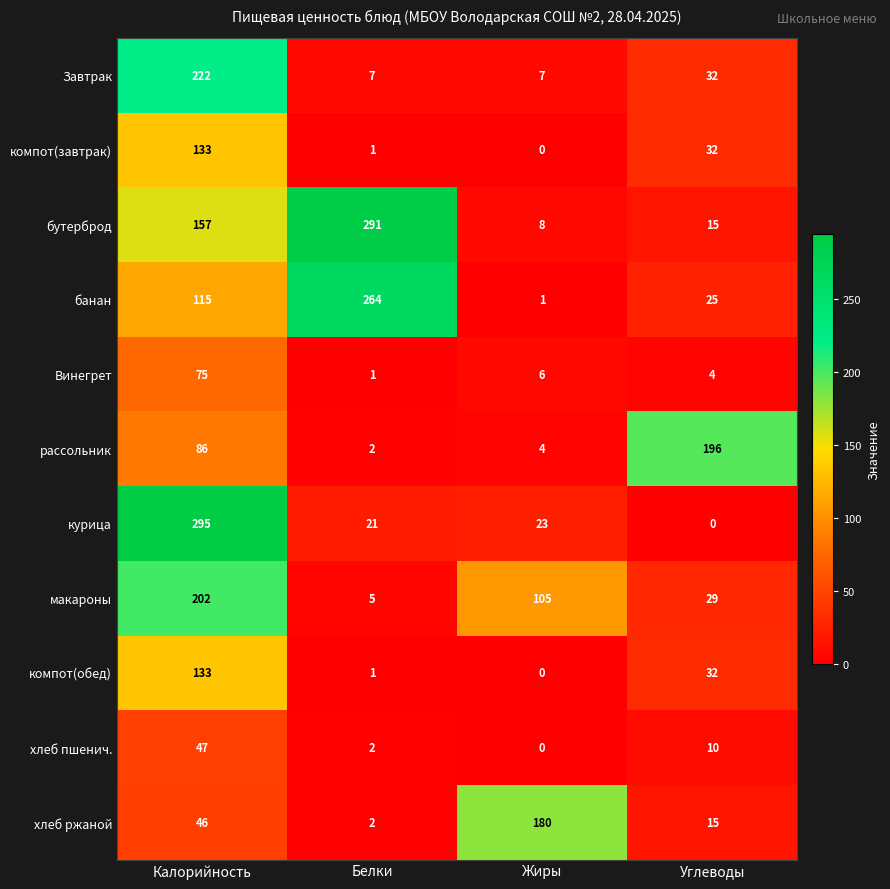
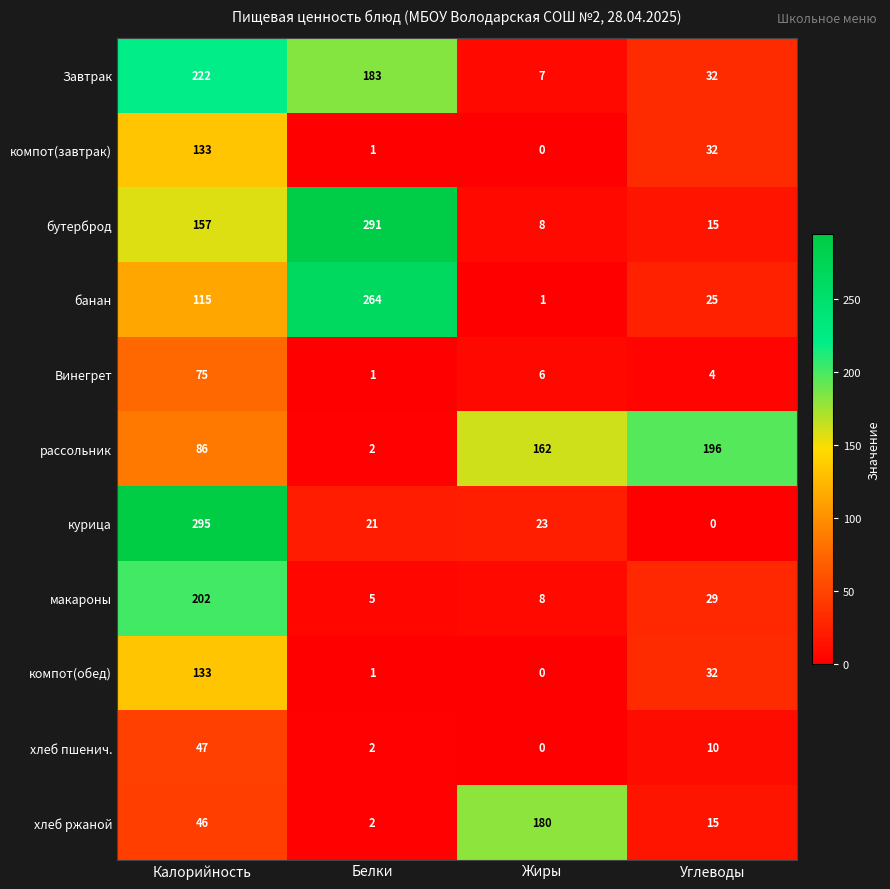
Завтрак, Белки: 7 -> 183
рассольник, Жиры: 4 -> 162
макароны, Жиры: 105 -> 8
